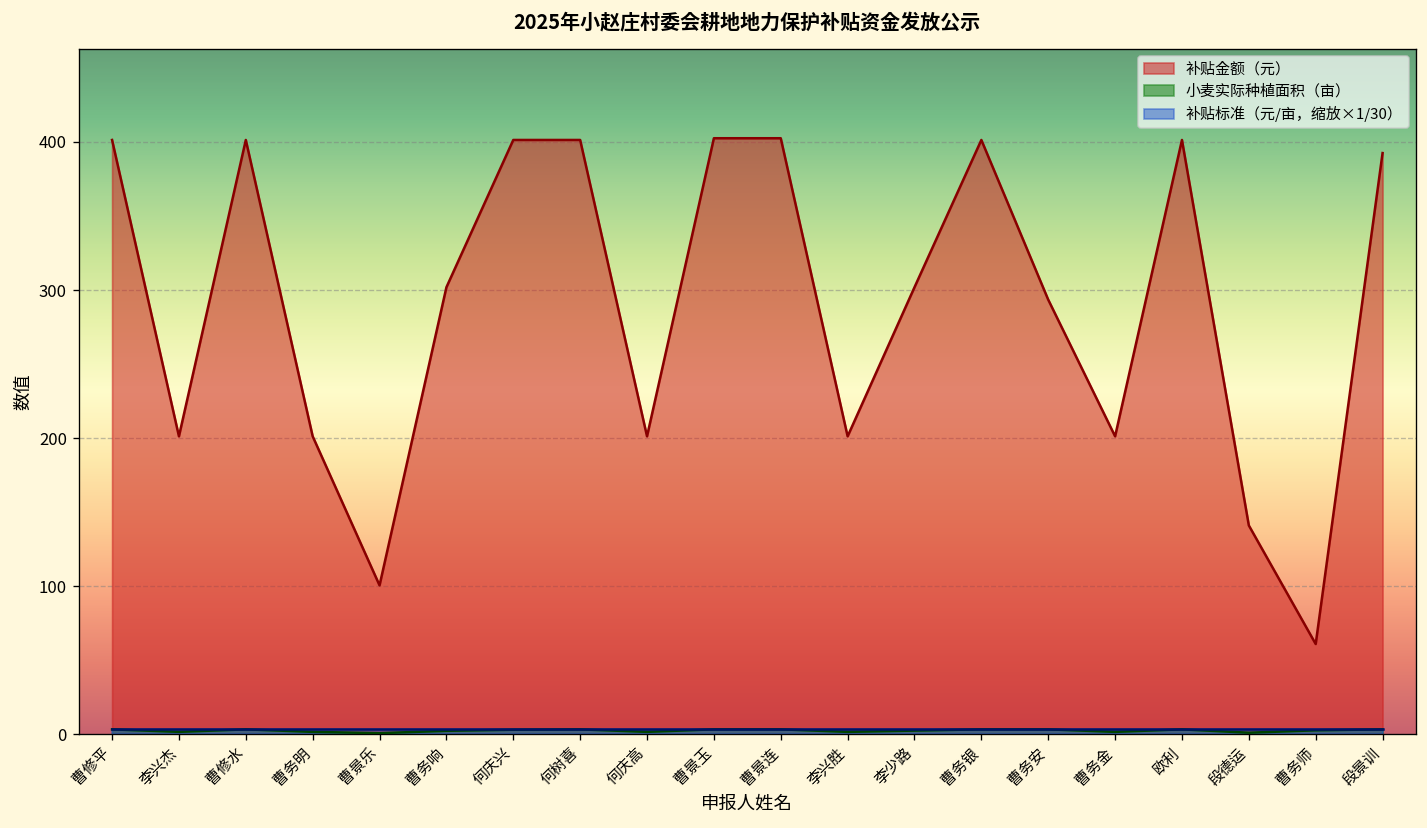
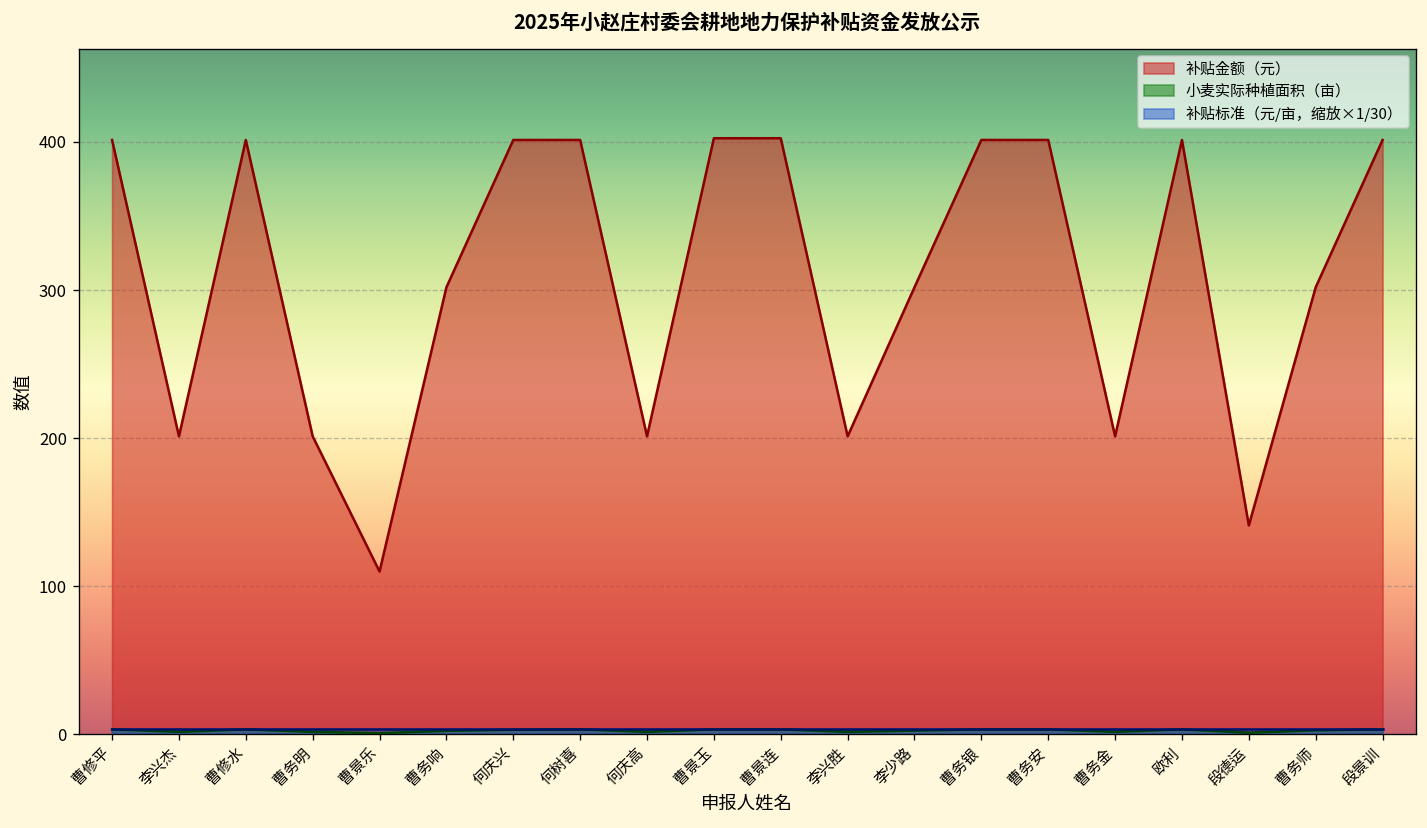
补贴金额（元）, 曹景乐: 101 -> 110
补贴金额（元）, 曹务安: 293 -> 401
补贴金额（元）, 曹务师: 61 -> 302
补贴金额（元）, 段景训: 392 -> 401
